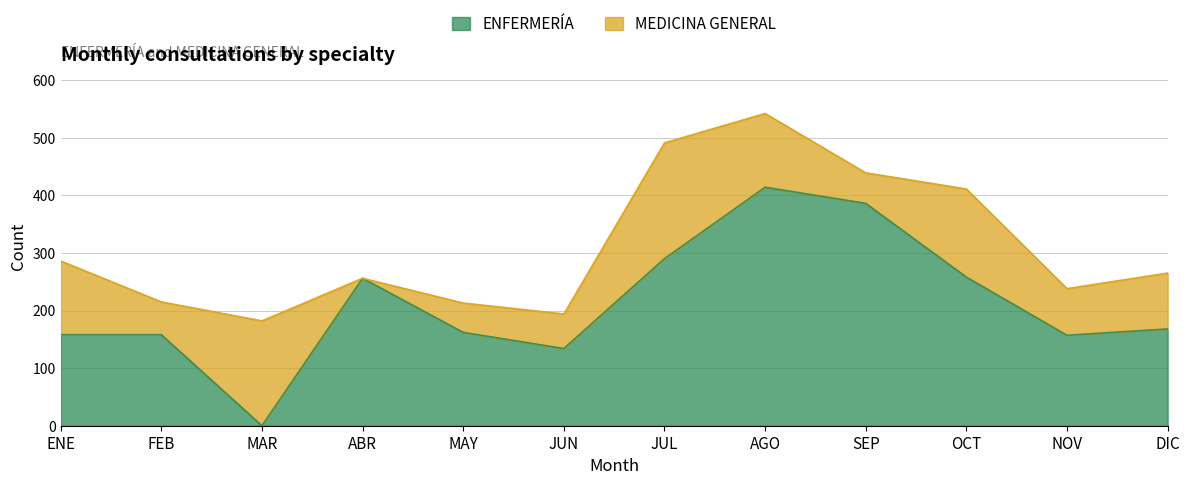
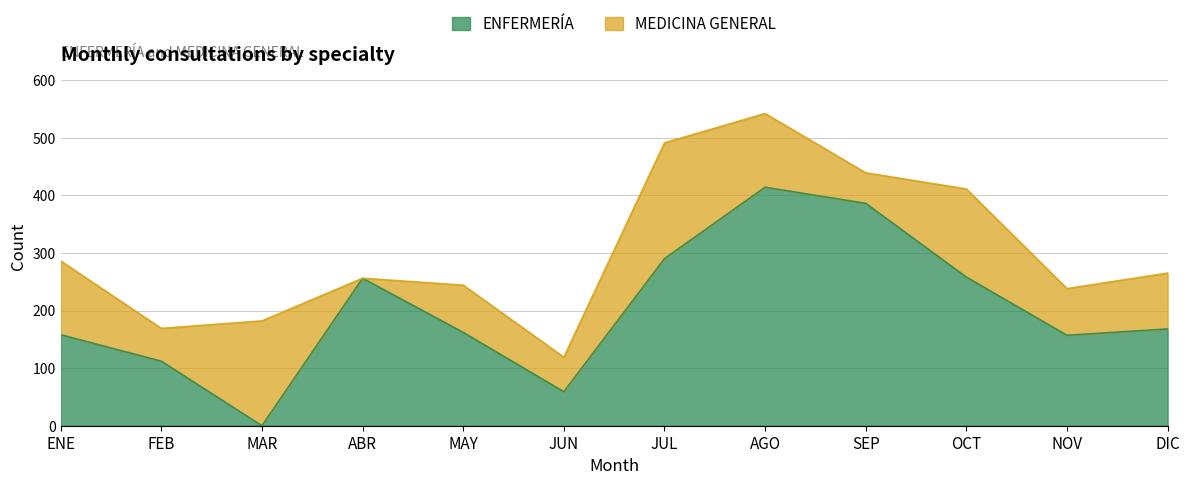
ENFERMERÍA, FEB: 160 -> 110
MEDICINA GENERAL, MAY: 50 -> 80
ENFERMERÍA, JUN: 130 -> 60
